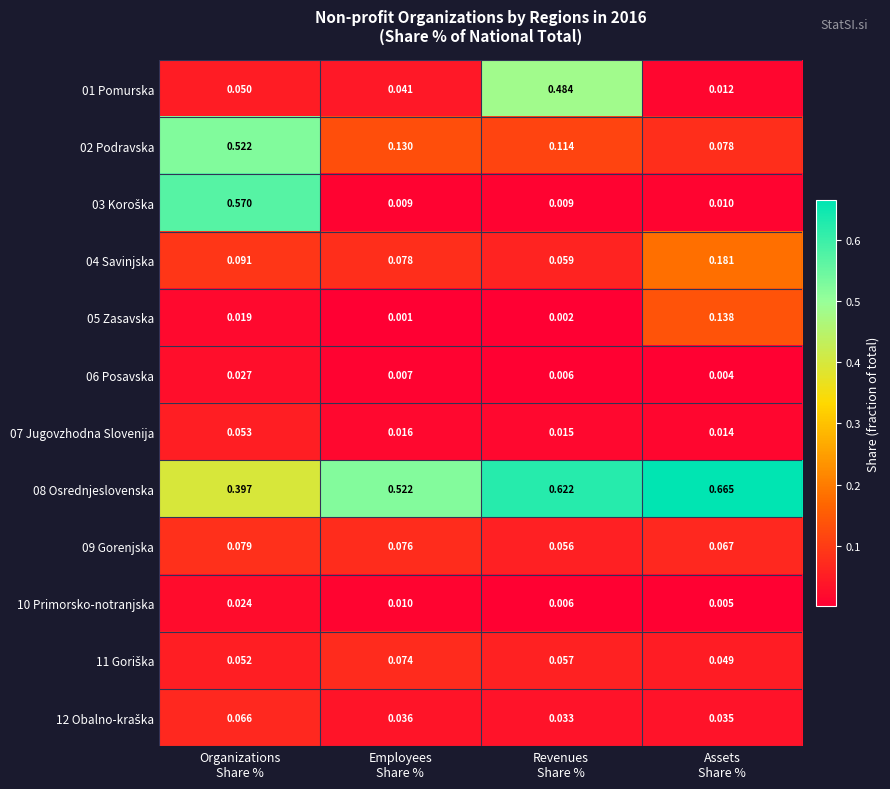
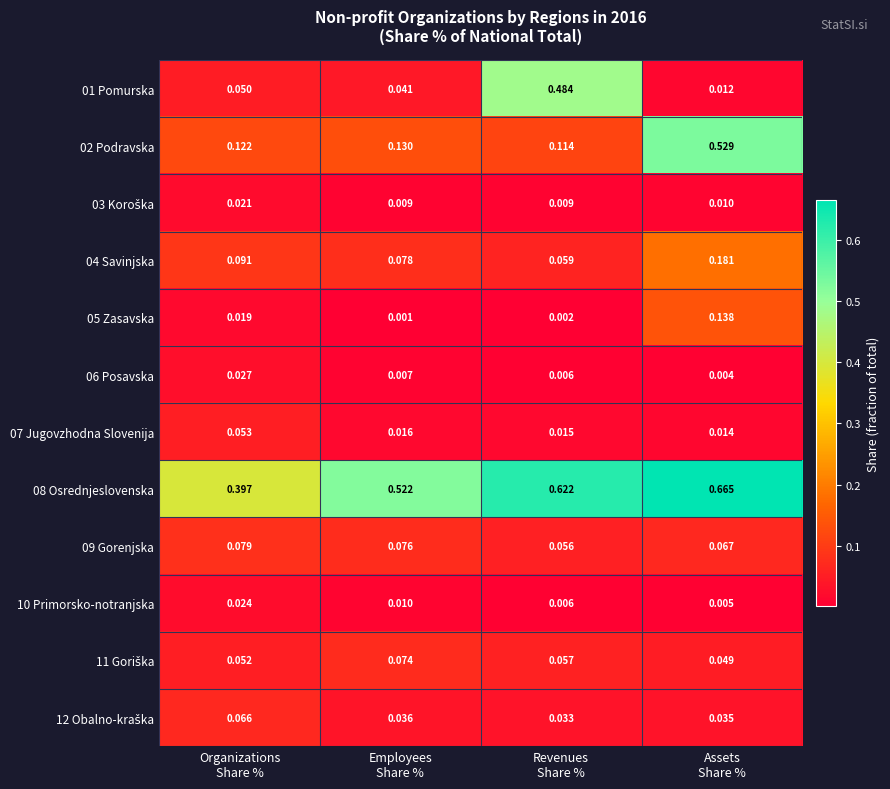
02 Podravska, Organizations Share %: 0.522 -> 0.122
02 Podravska, Assets Share %: 0.078 -> 0.529
03 Koroška, Organizations Share %: 0.570 -> 0.021
